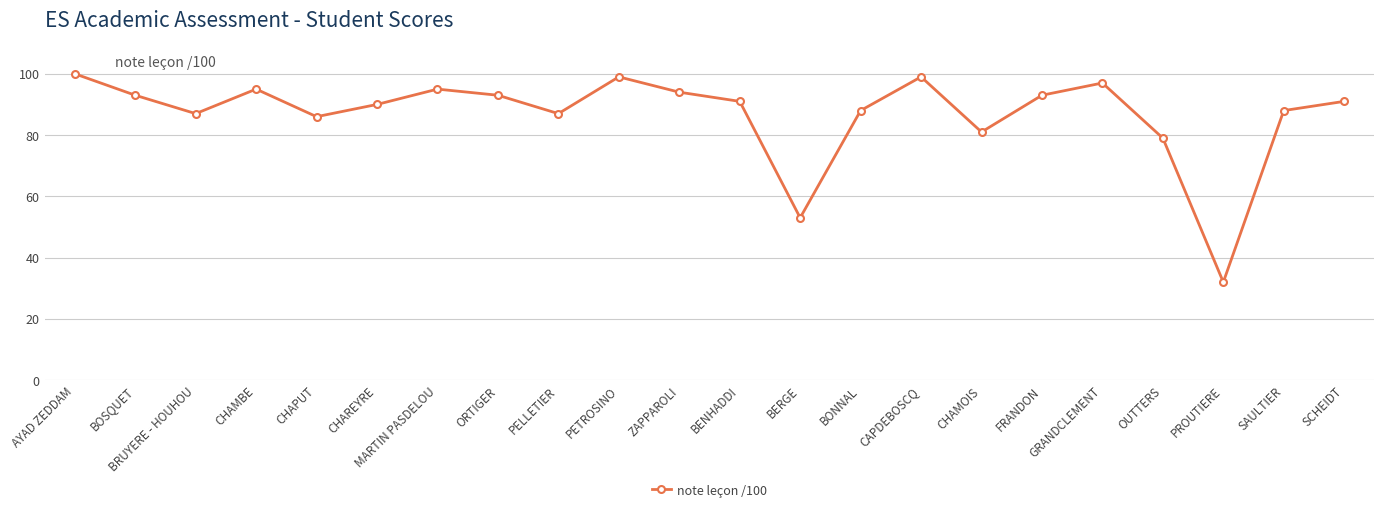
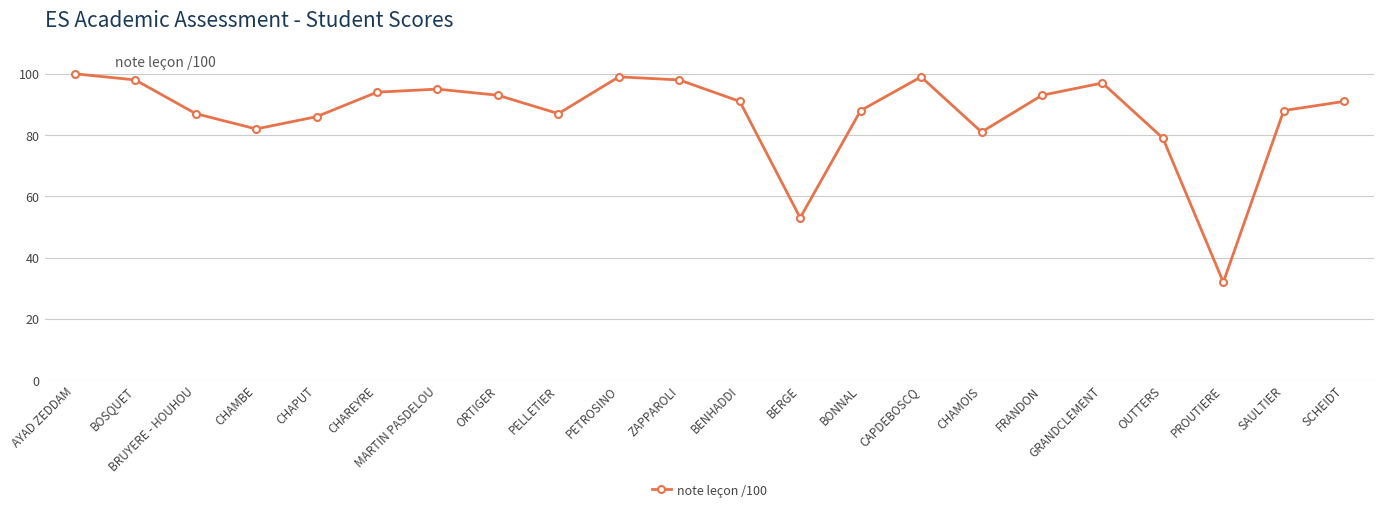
BOSQUET: 93 -> 98
CHAMBE: 95 -> 82
CHAREYRE: 90 -> 94
ZAPPAROLI: 94 -> 98
